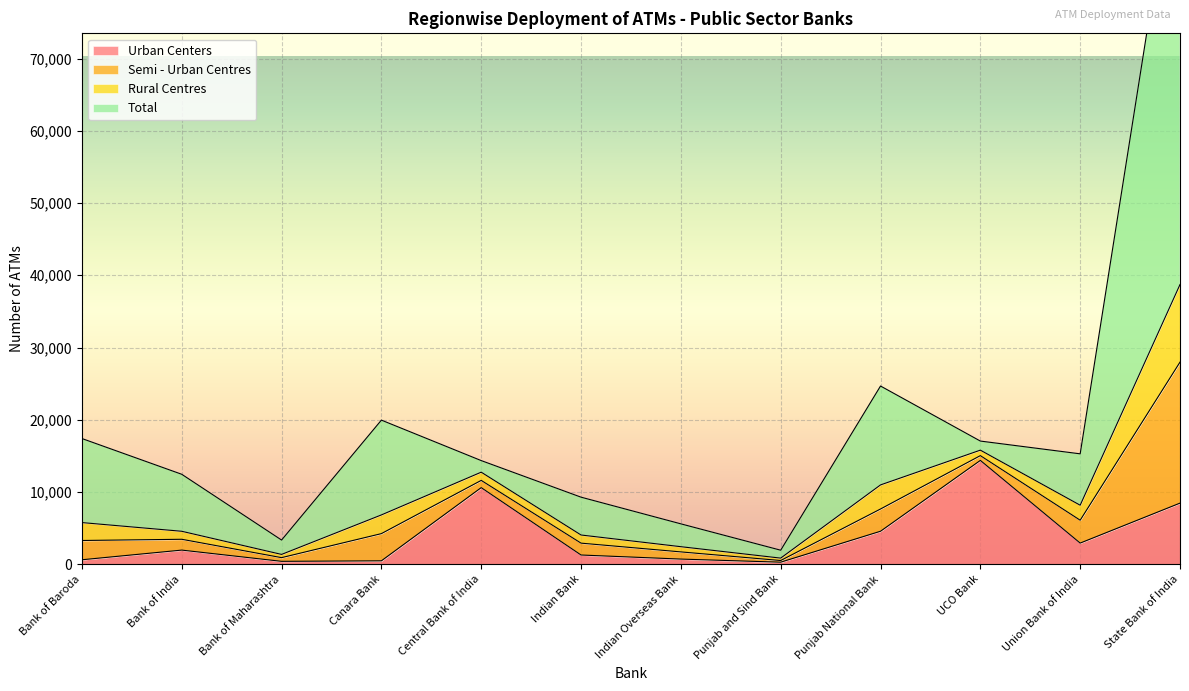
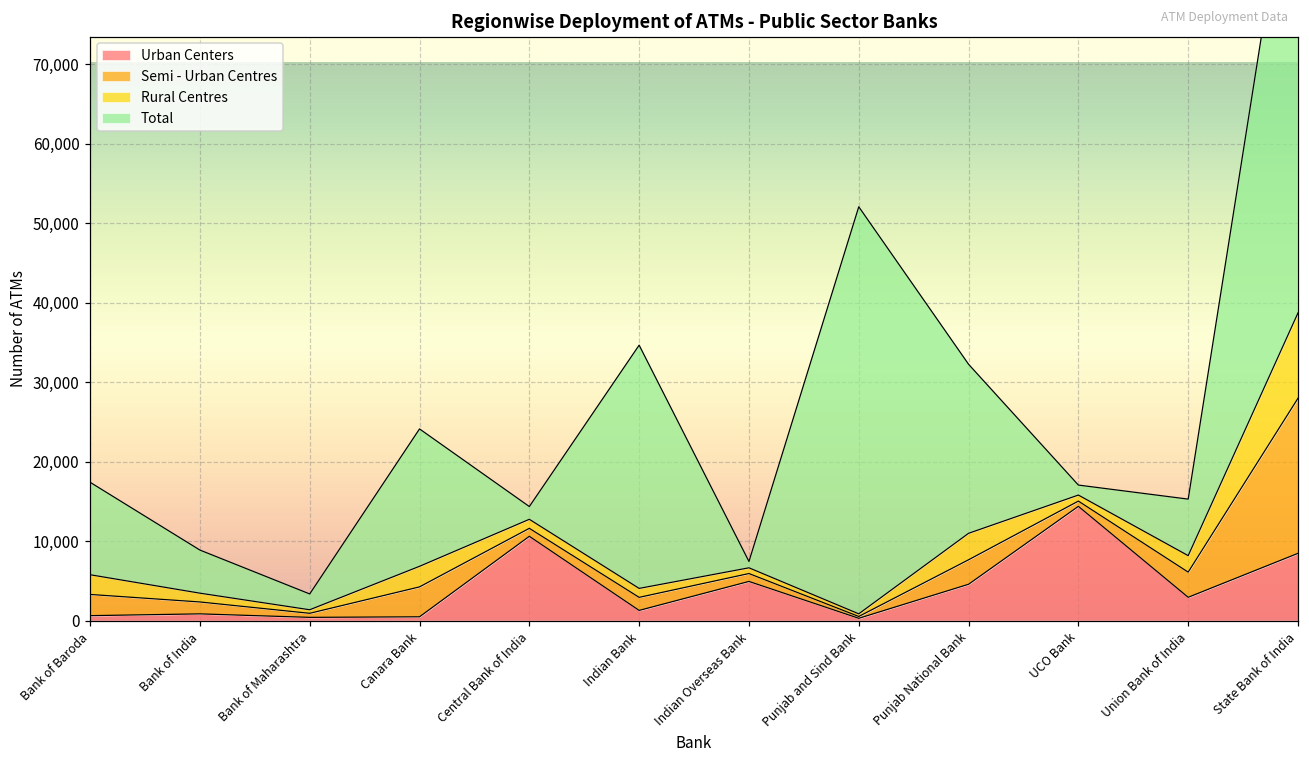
Urban Centers, Bank of India: 2,000 -> 1,000
Total, Bank of India: 8,000 -> 5,000
Total, Canara Bank: 13,000 -> 17,000
Total, Indian Bank: 5,000 -> 31,000
Urban Centers, Indian Overseas Bank: 1,000 -> 5,000
Total, Indian Overseas Bank: 3,000 -> 1,000
Total, Punjab and Sind Bank: 1,000 -> 51,000
Total, Punjab National Bank: 14,000 -> 21,000
